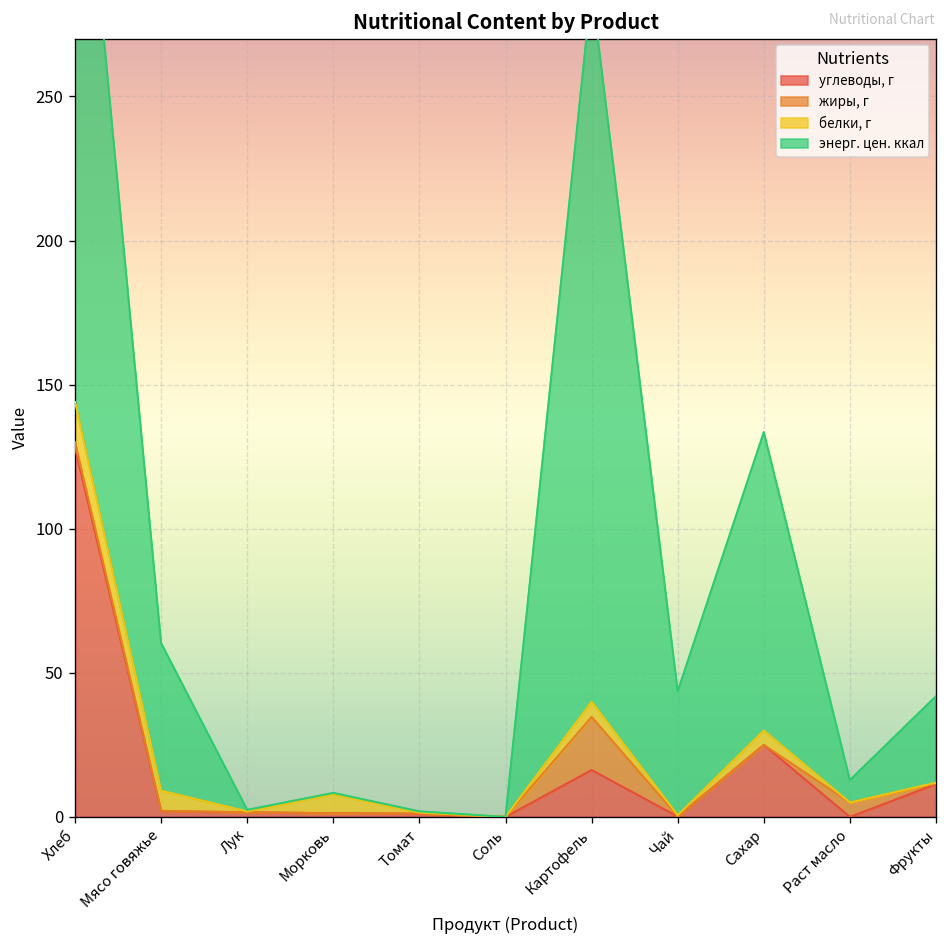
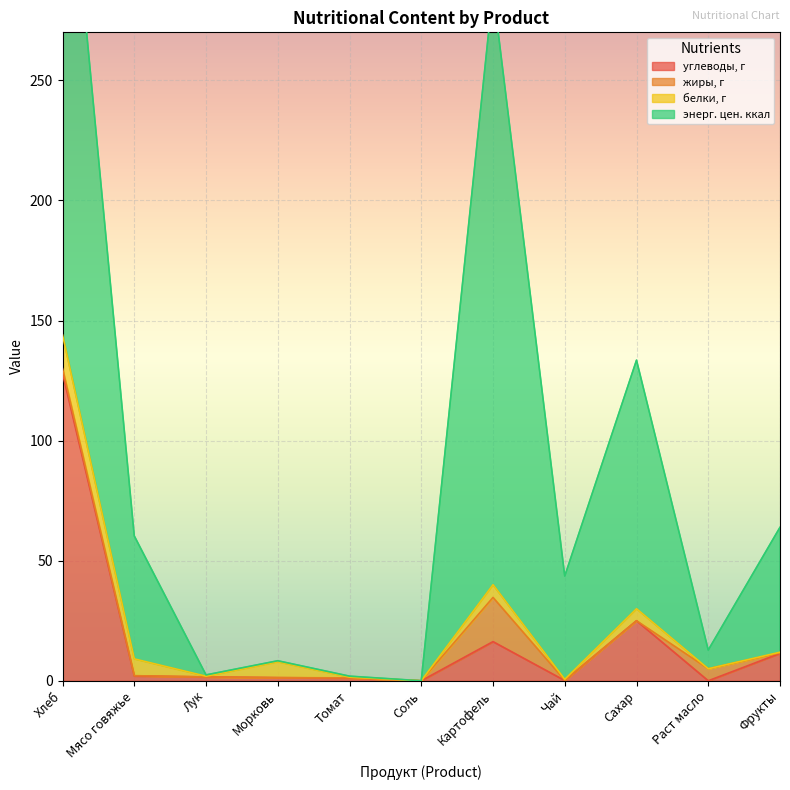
энерг. цен. ккал, Фрукты: 30 -> 52
